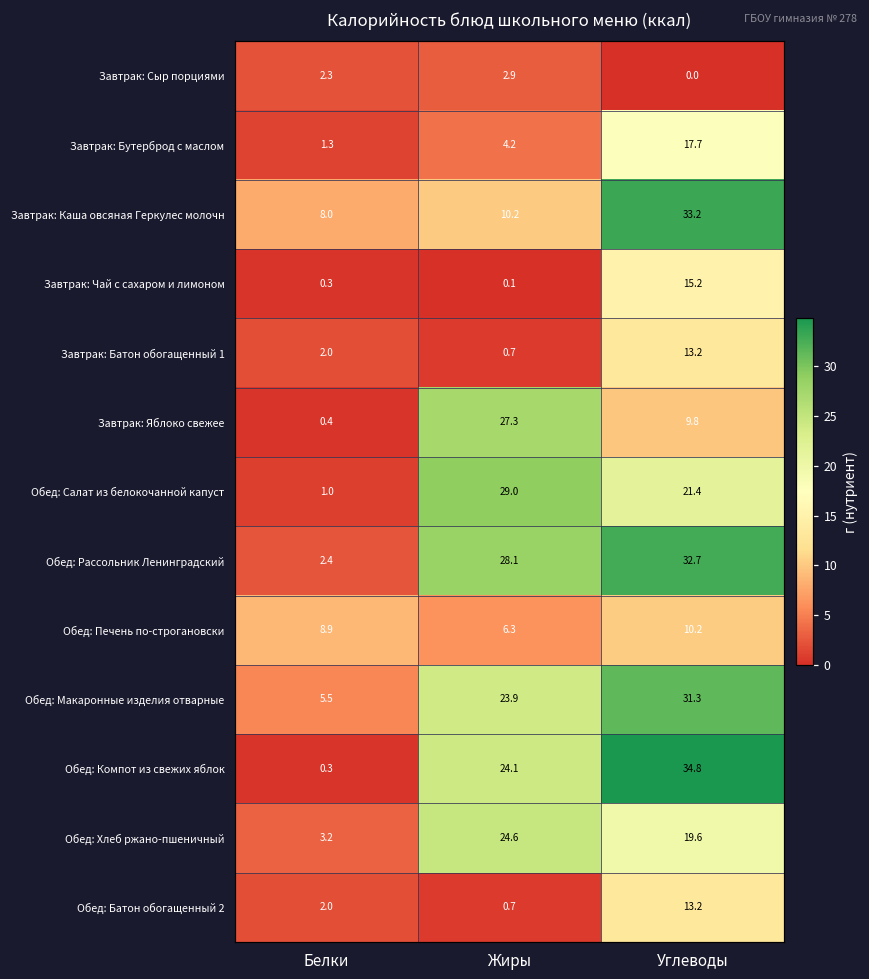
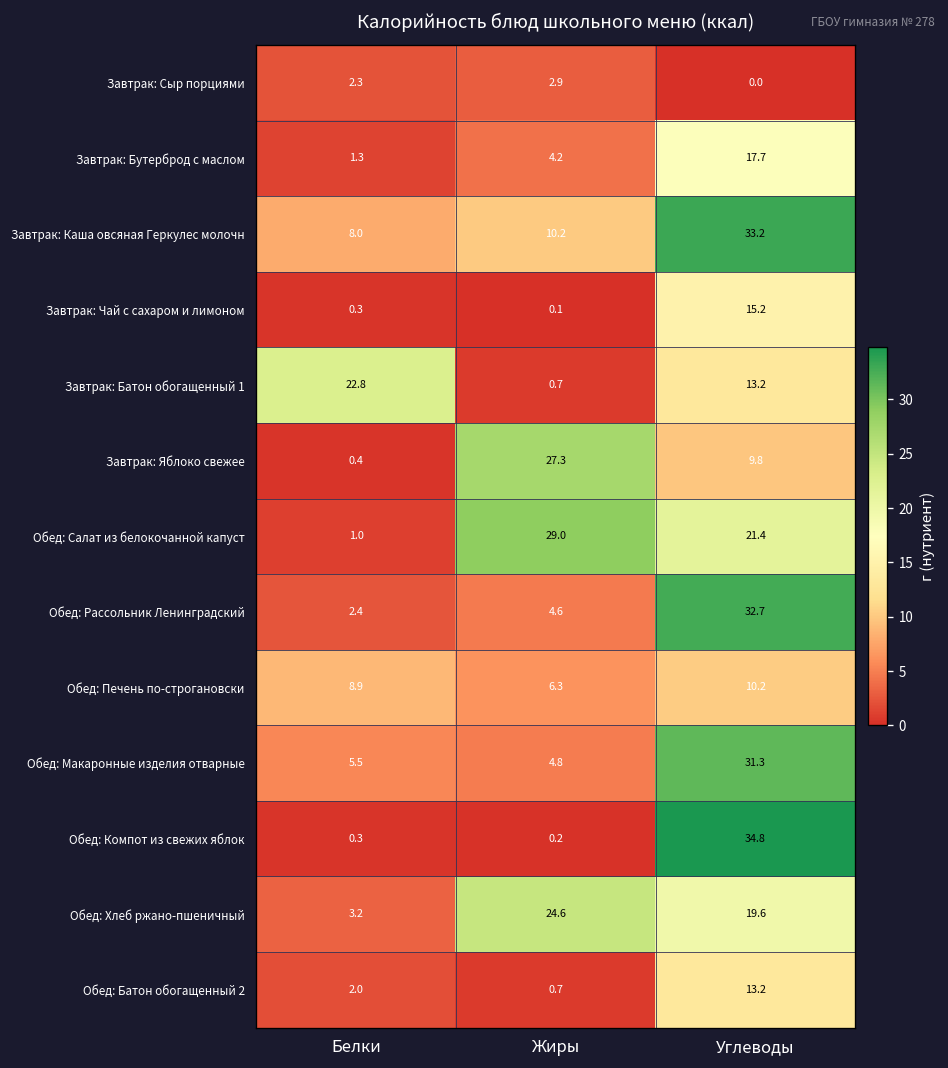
Завтрак: Батон обогащенный 1, Белки: 2.0 -> 22.8
Обед: Рассольник Ленинградский, Жиры: 28.1 -> 4.6
Обед: Макаронные изделия отварные, Жиры: 23.9 -> 4.8
Обед: Компот из свежих яблок, Жиры: 24.1 -> 0.2
